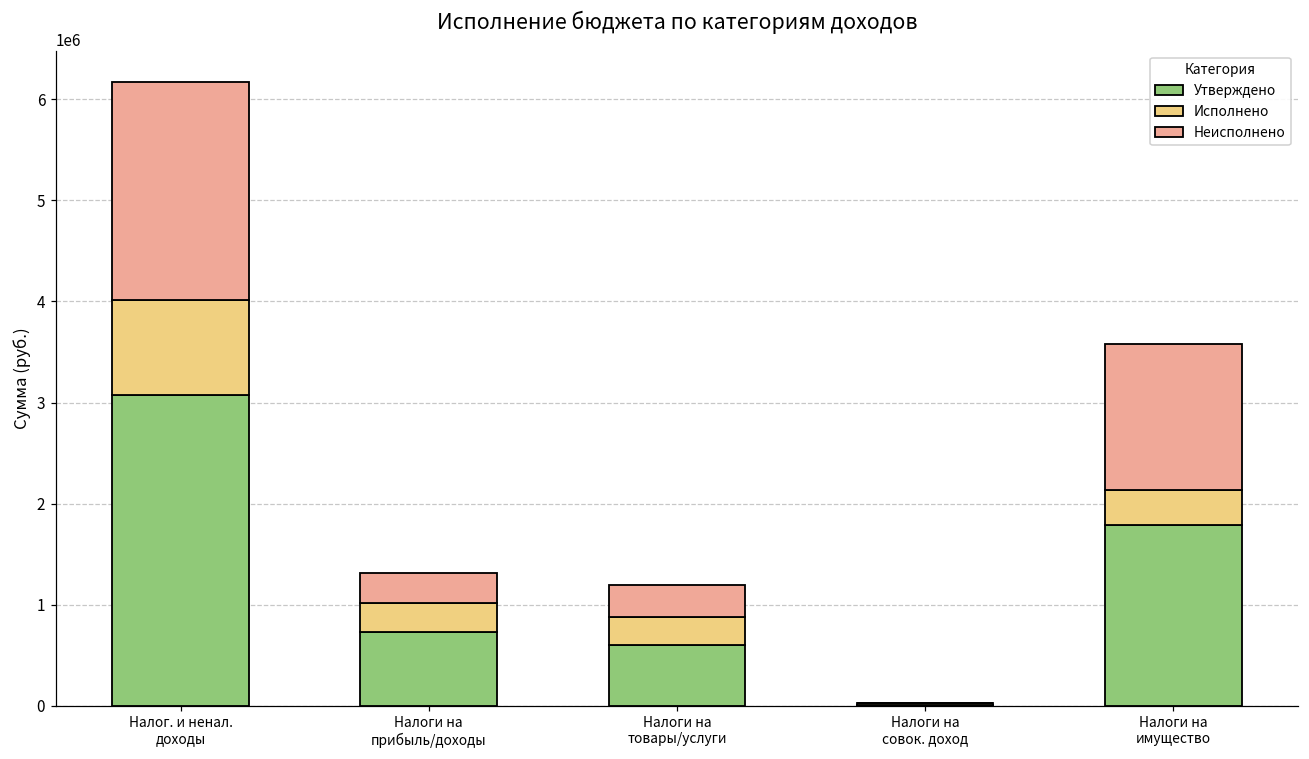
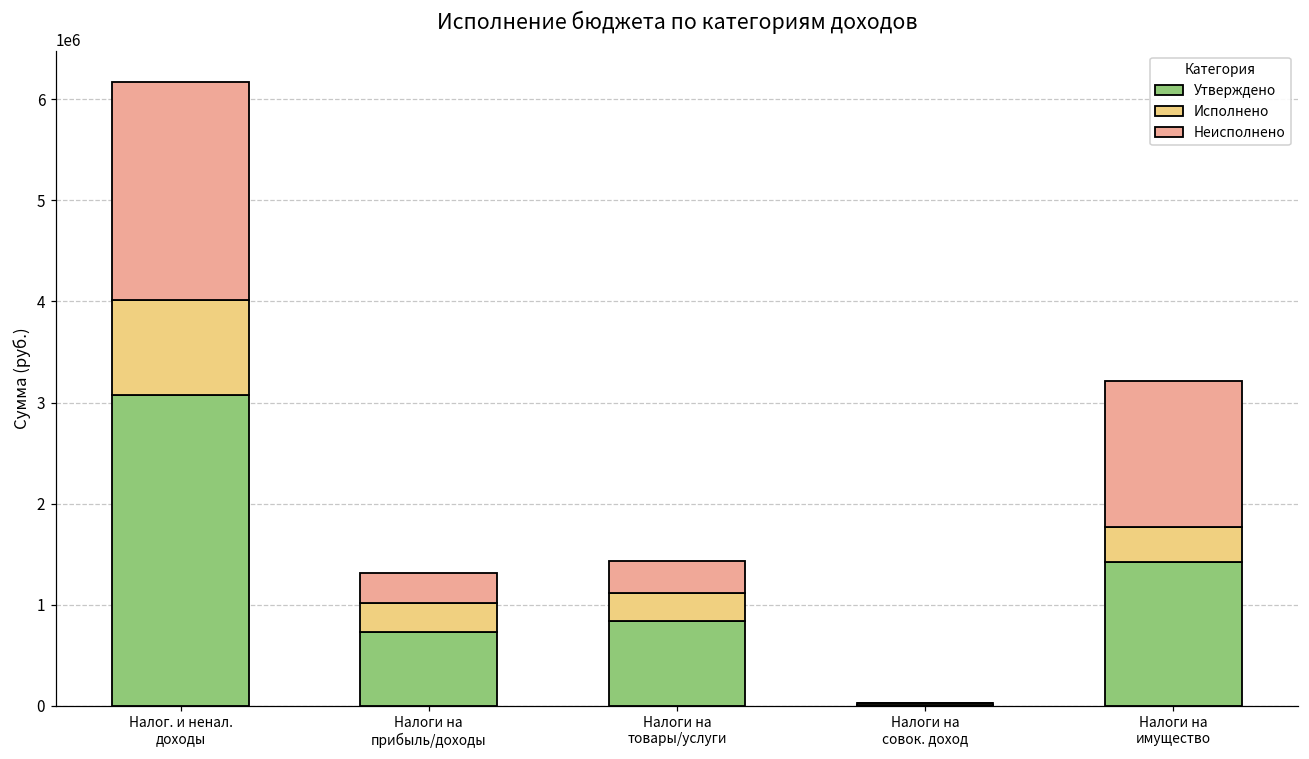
Утверждено, Налоги на товары/услуги: 600000 -> 800000
Утверждено, Налоги на имущество: 1800000 -> 1400000
